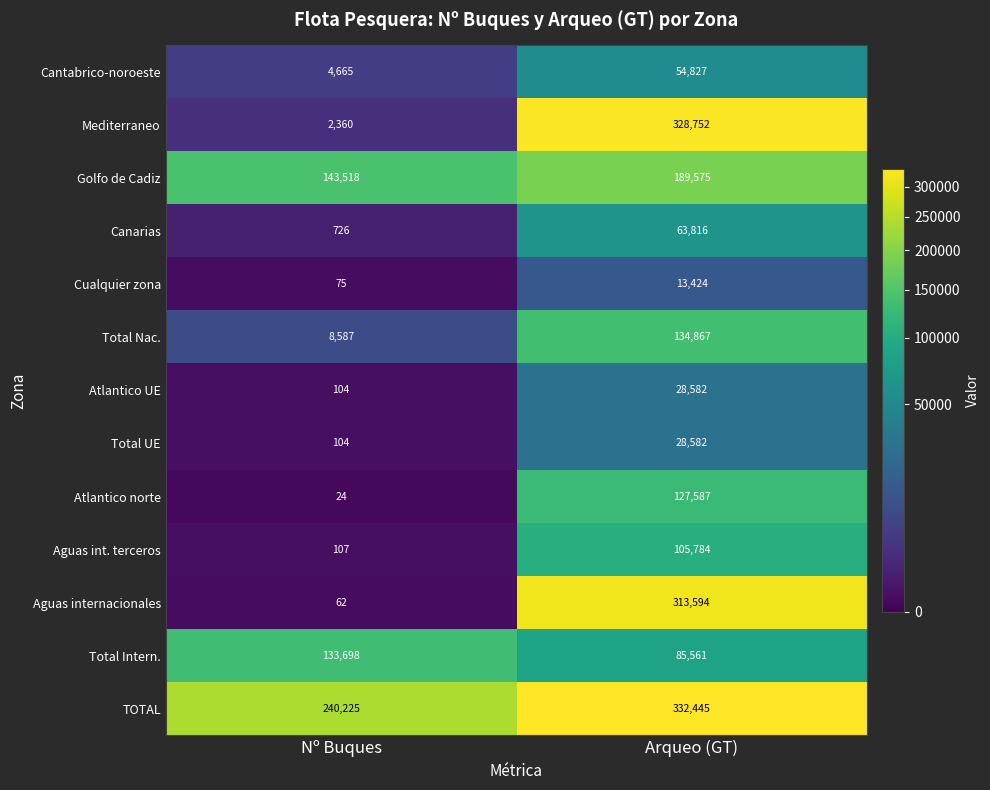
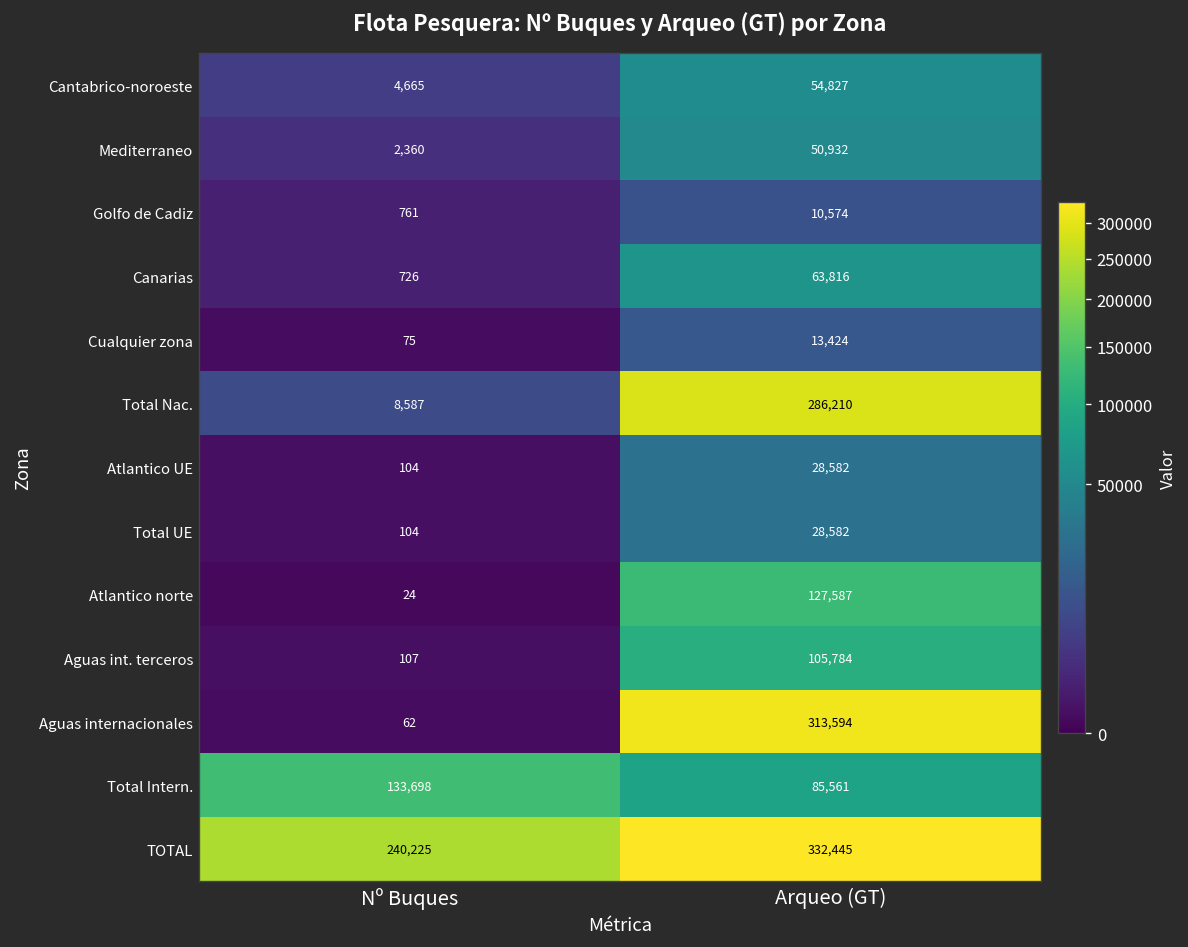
Mediterraneo, Arqueo (GT): 328,752 -> 50,932
Golfo de Cadiz, Nº Buques: 143,518 -> 761
Golfo de Cadiz, Arqueo (GT): 189,575 -> 10,574
Total Nac., Arqueo (GT): 134,867 -> 286,210
